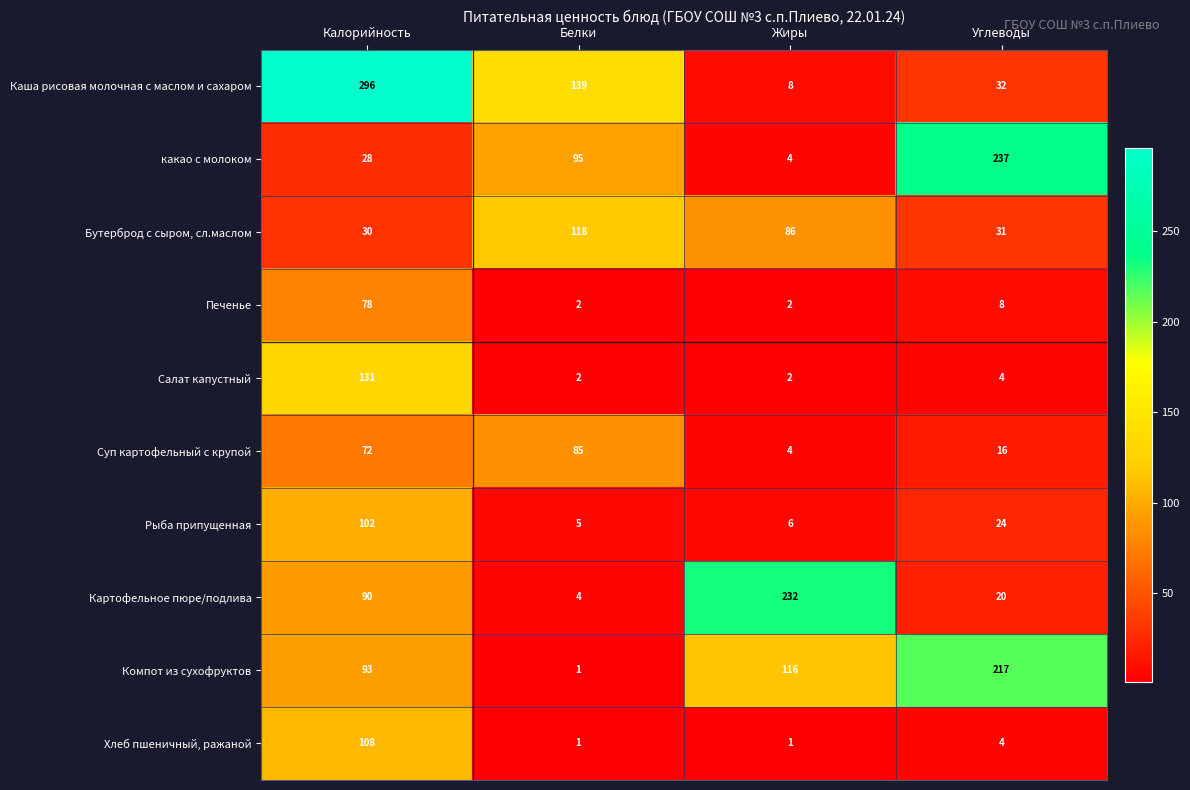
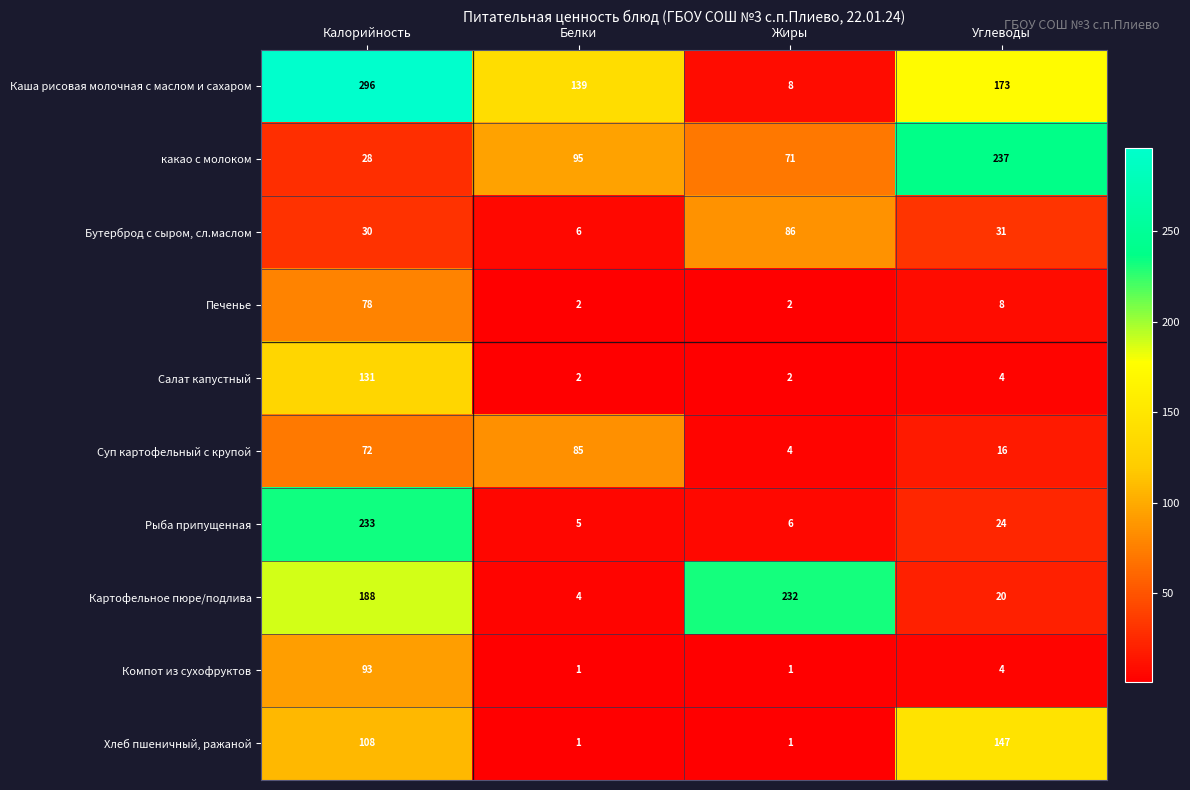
Каша рисовая молочная с маслом и сахаром, Углеводы: 32 -> 173
какао с молоком, Жиры: 4 -> 71
Бутерброд с сыром, сл.маслом, Белки: 118 -> 6
Рыба припущенная, Калорийность: 102 -> 233
Картофельное пюре/подлива, Калорийность: 90 -> 188
Компот из сухофруктов, Жиры: 116 -> 1
Компот из сухофруктов, Углеводы: 217 -> 4
Хлеб пшеничный, ражаной, Углеводы: 4 -> 147
